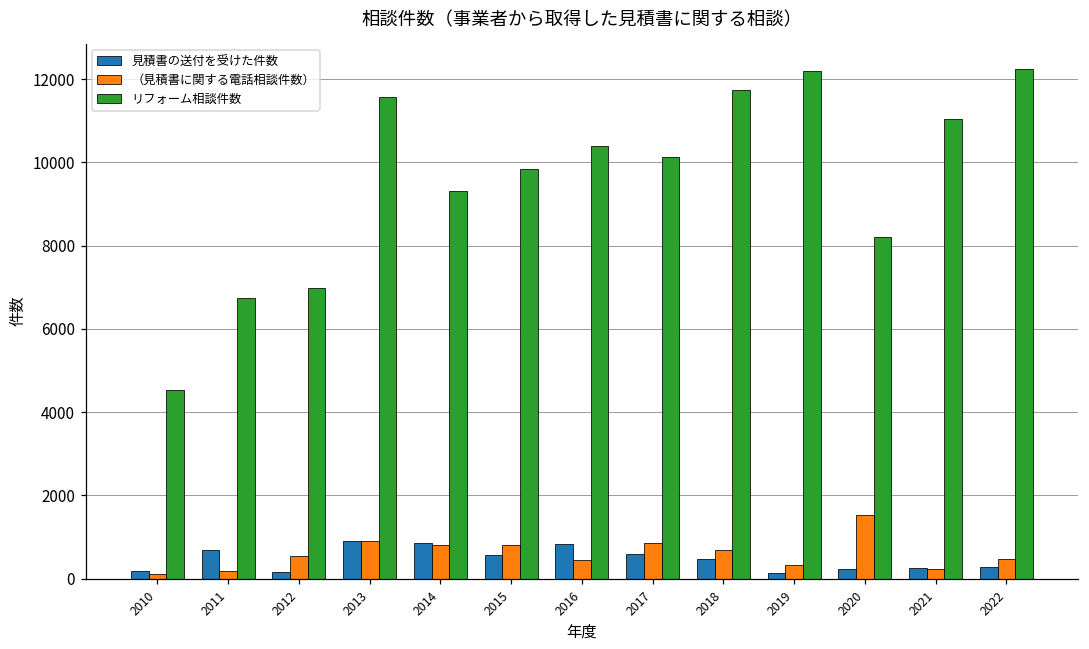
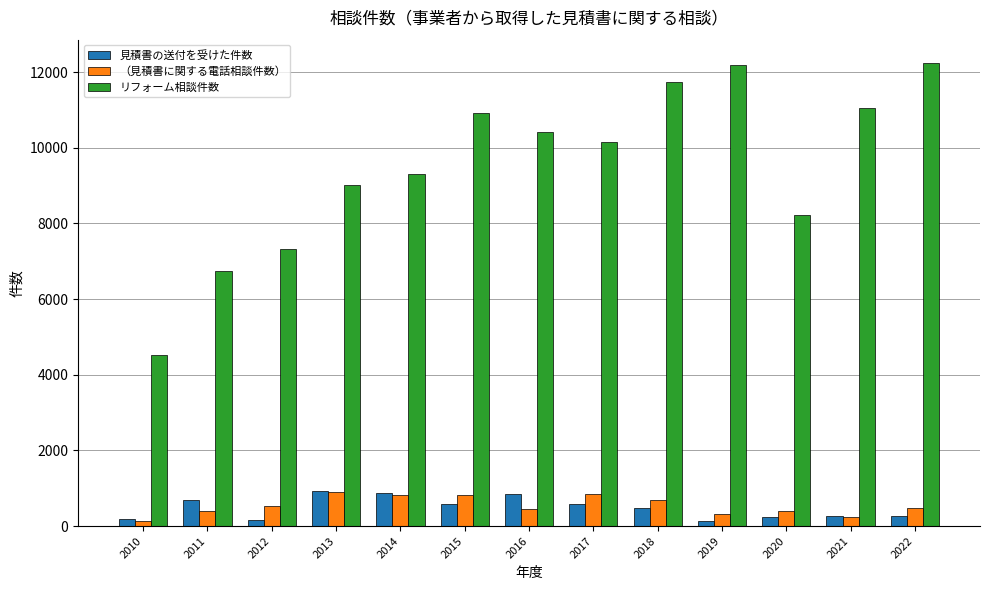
（見積書に関する電話相談件数）, 2011: 200 -> 400
リフォーム相談件数, 2012: 7000 -> 7300
リフォーム相談件数, 2013: 11600 -> 9000
リフォーム相談件数, 2015: 9900 -> 10900
（見積書に関する電話相談件数）, 2020: 1500 -> 400
